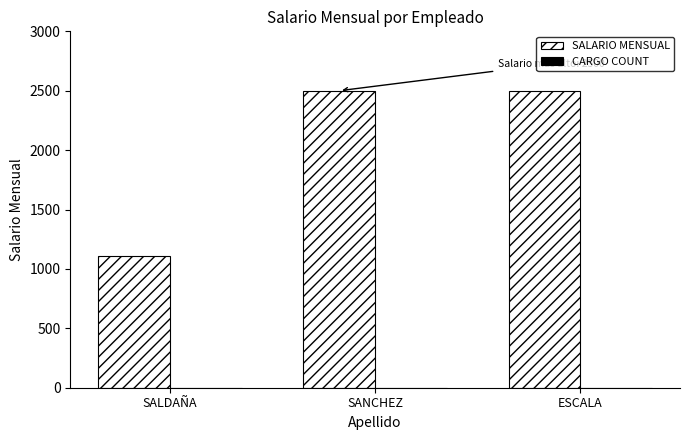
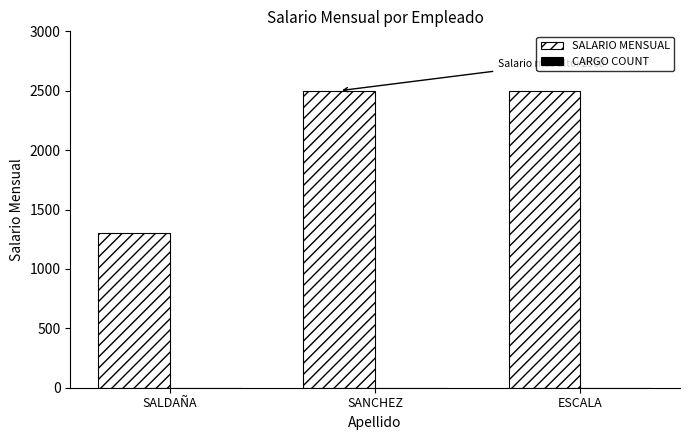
SALARIO MENSUAL, SALDAÑA: 1110 -> 1300
